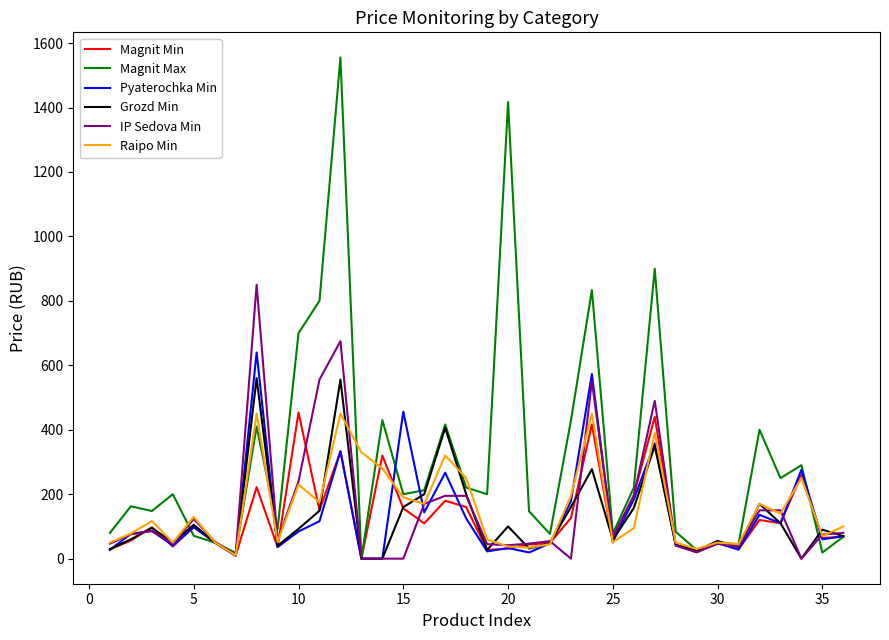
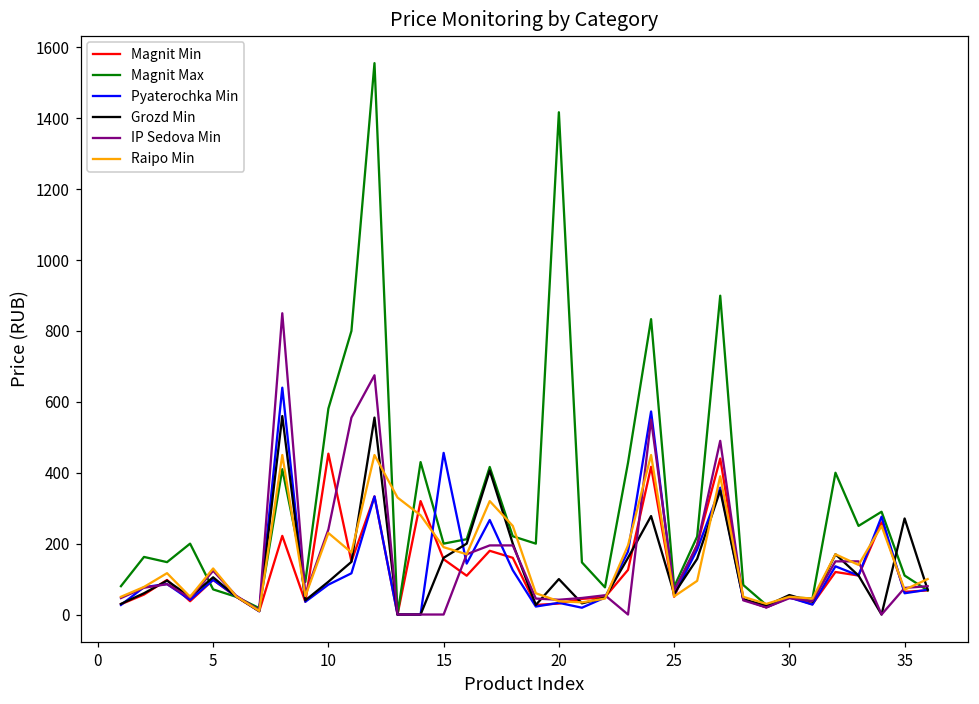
Magnit Max, 10: 700 -> 580
Magnit Max, 35: 20 -> 110
Grozd Min, 35: 90 -> 270
